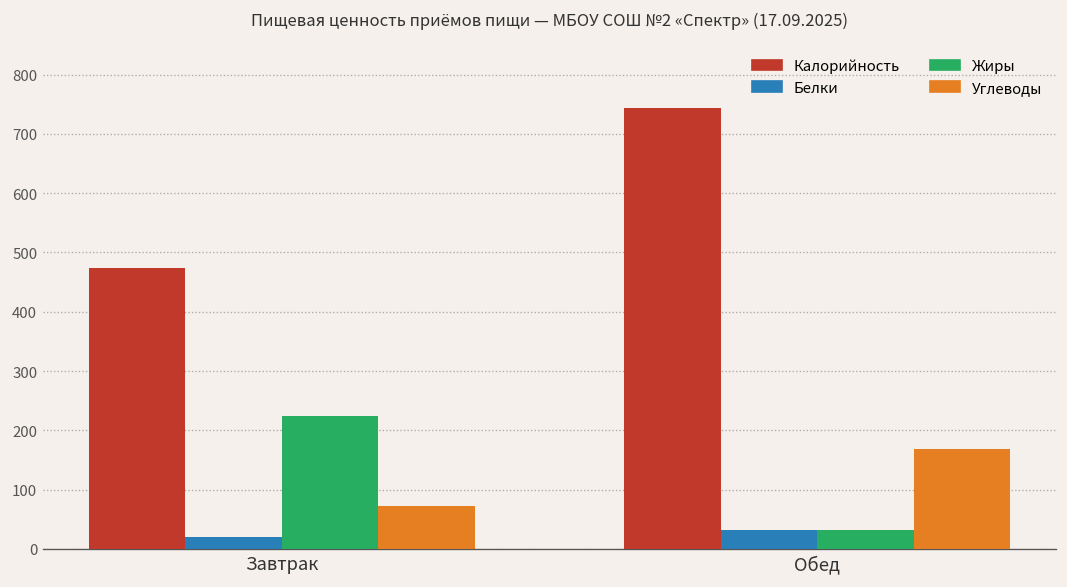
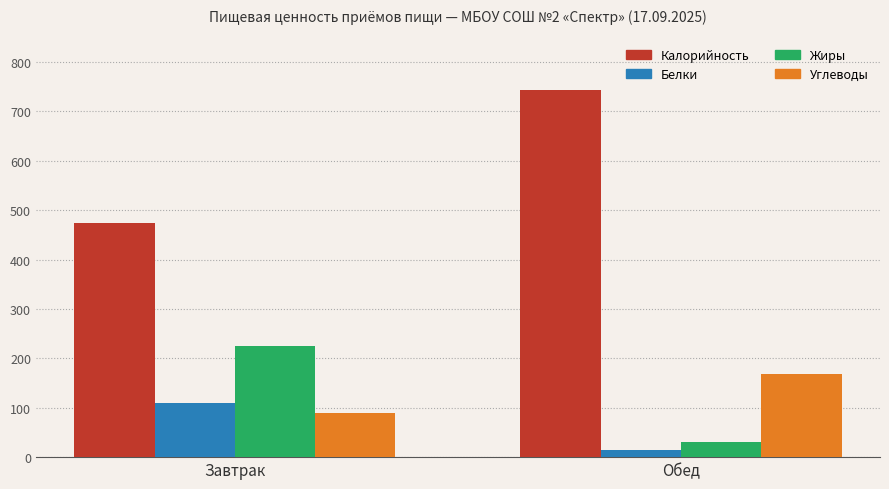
Белки, Завтрак: 20 -> 110
Углеводы, Завтрак: 70 -> 90
Белки, Обед: 30 -> 10
